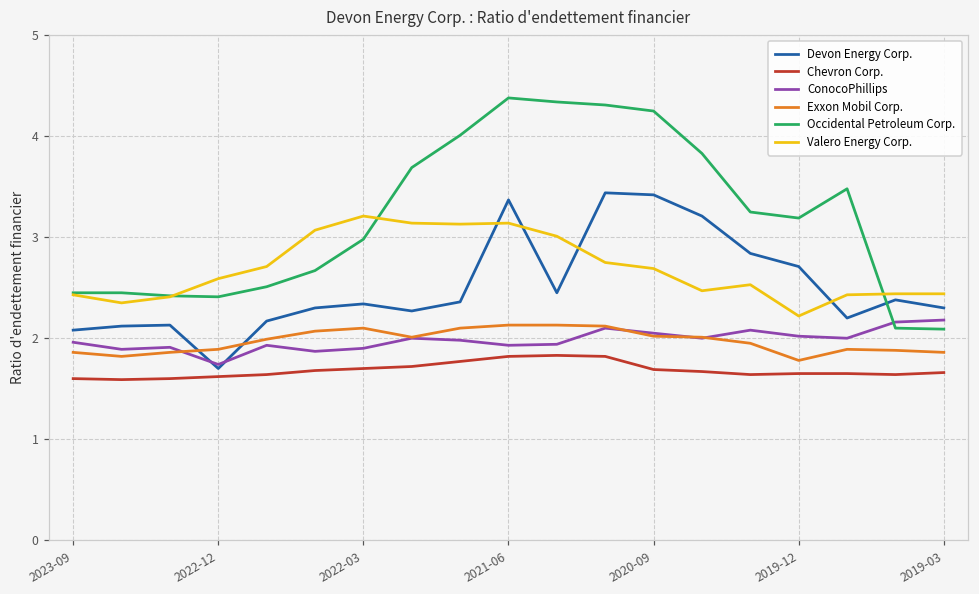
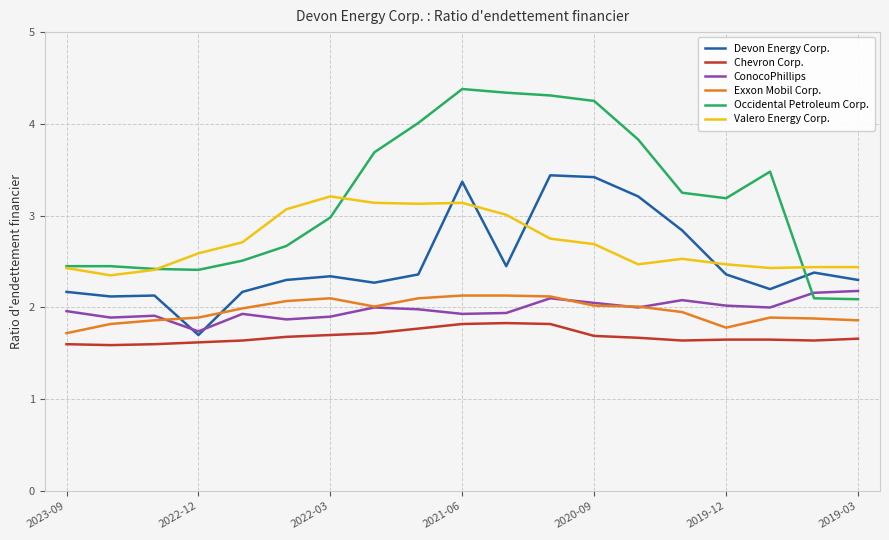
Devon Energy Corp., 2023-09: 2.1 -> 2.2
Exxon Mobil Corp., 2023-09: 1.9 -> 1.7
Devon Energy Corp., 2019-12: 2.7 -> 2.4
Valero Energy Corp., 2019-12: 2.2 -> 2.5
